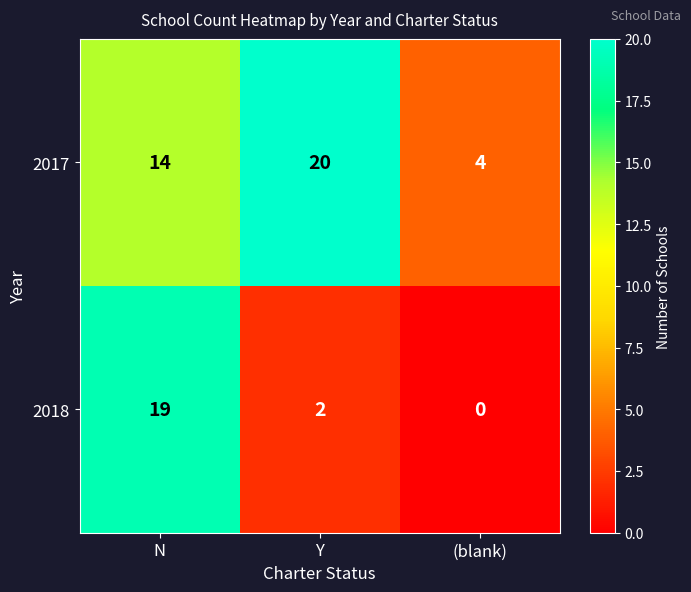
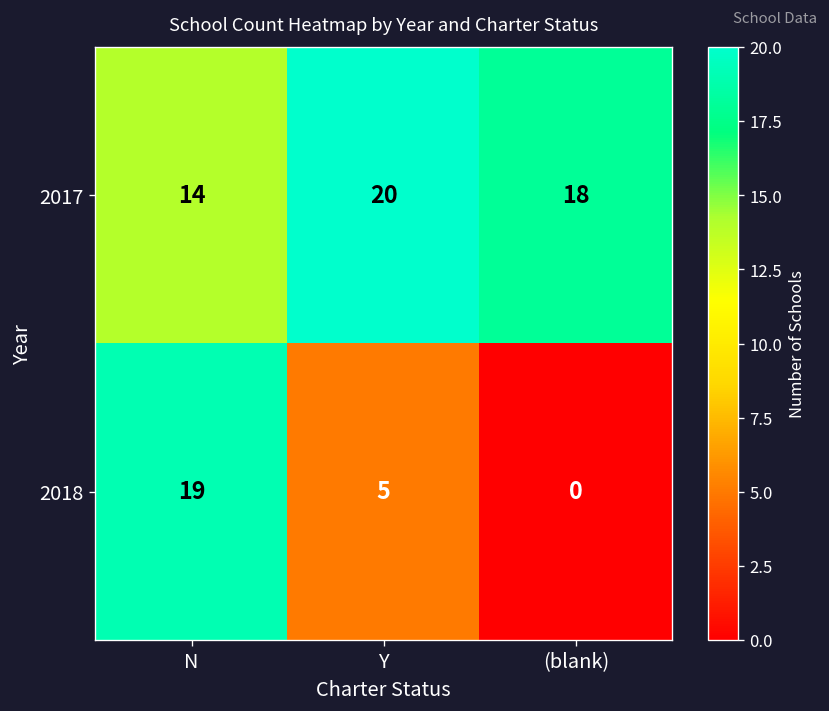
2017, (blank): 4 -> 18
2018, Y: 2 -> 5
